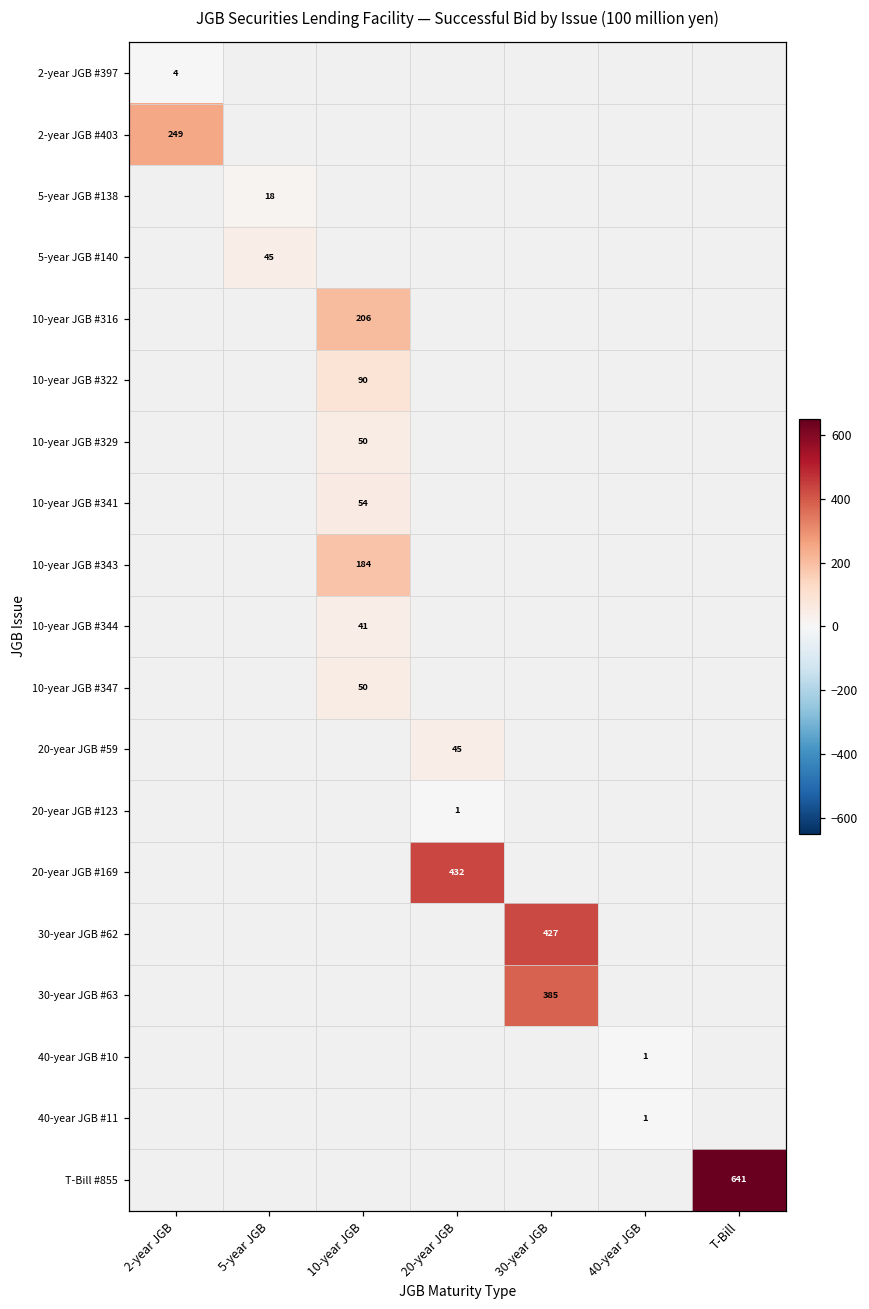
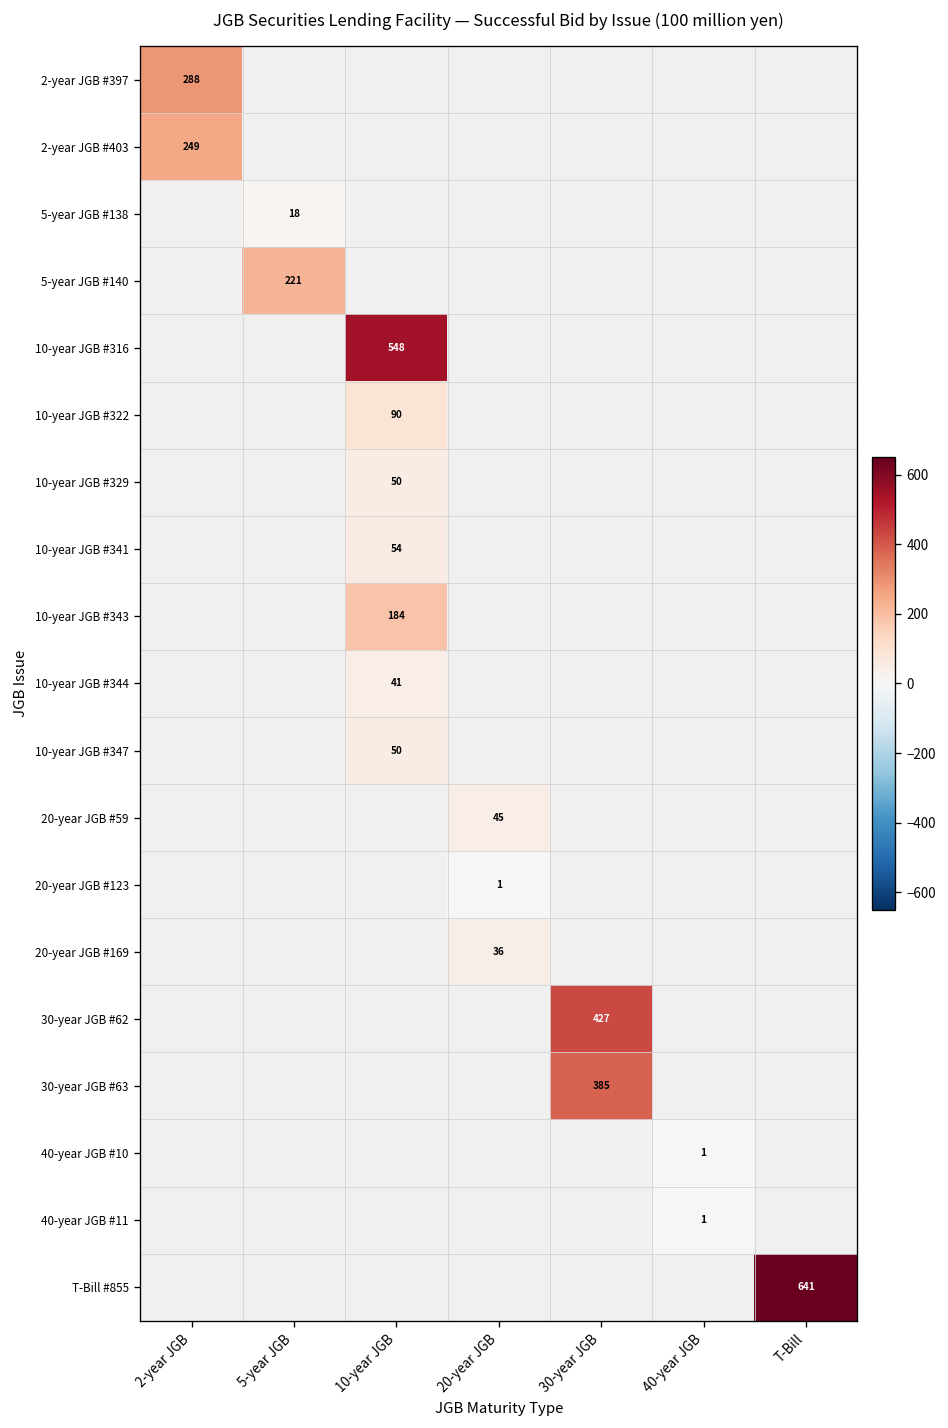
2-year JGB #397, 2-year JGB: 4 -> 288
5-year JGB #140, 5-year JGB: 45 -> 221
10-year JGB #316, 10-year JGB: 206 -> 548
20-year JGB #169, 20-year JGB: 432 -> 36
